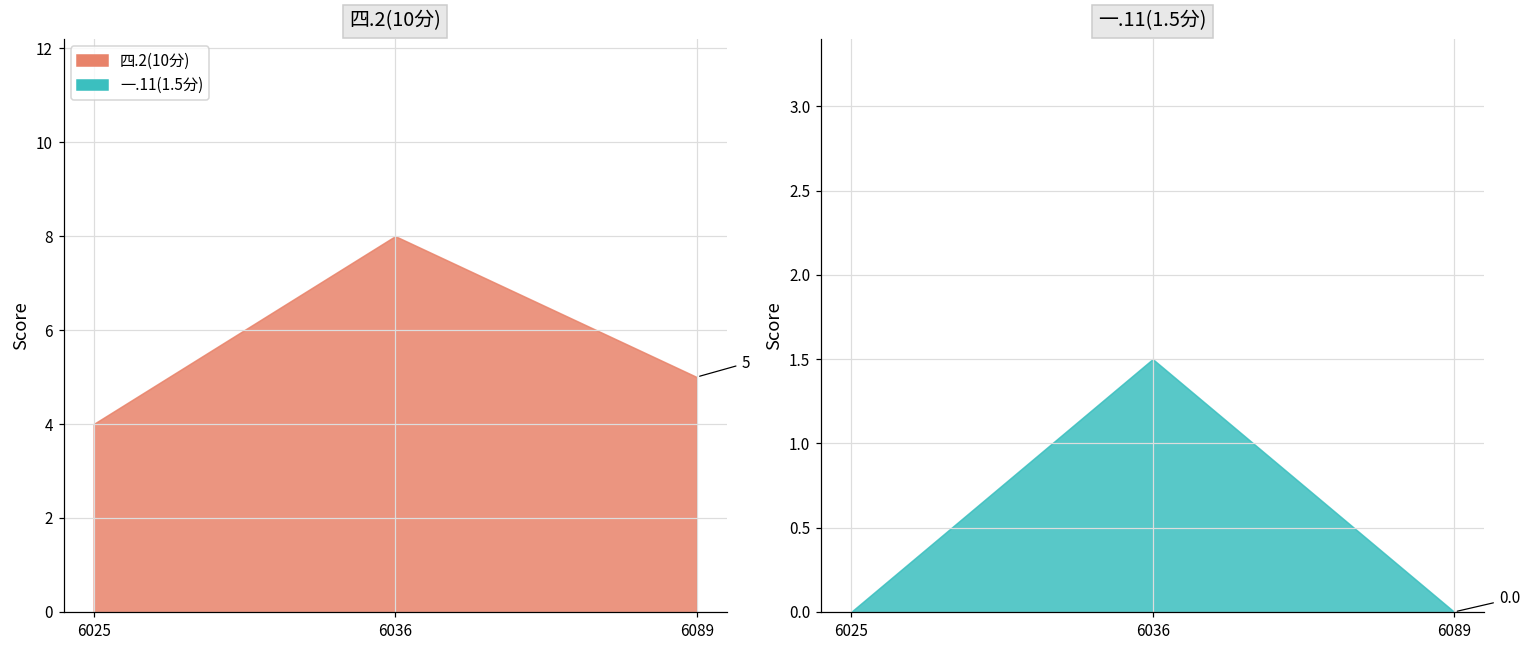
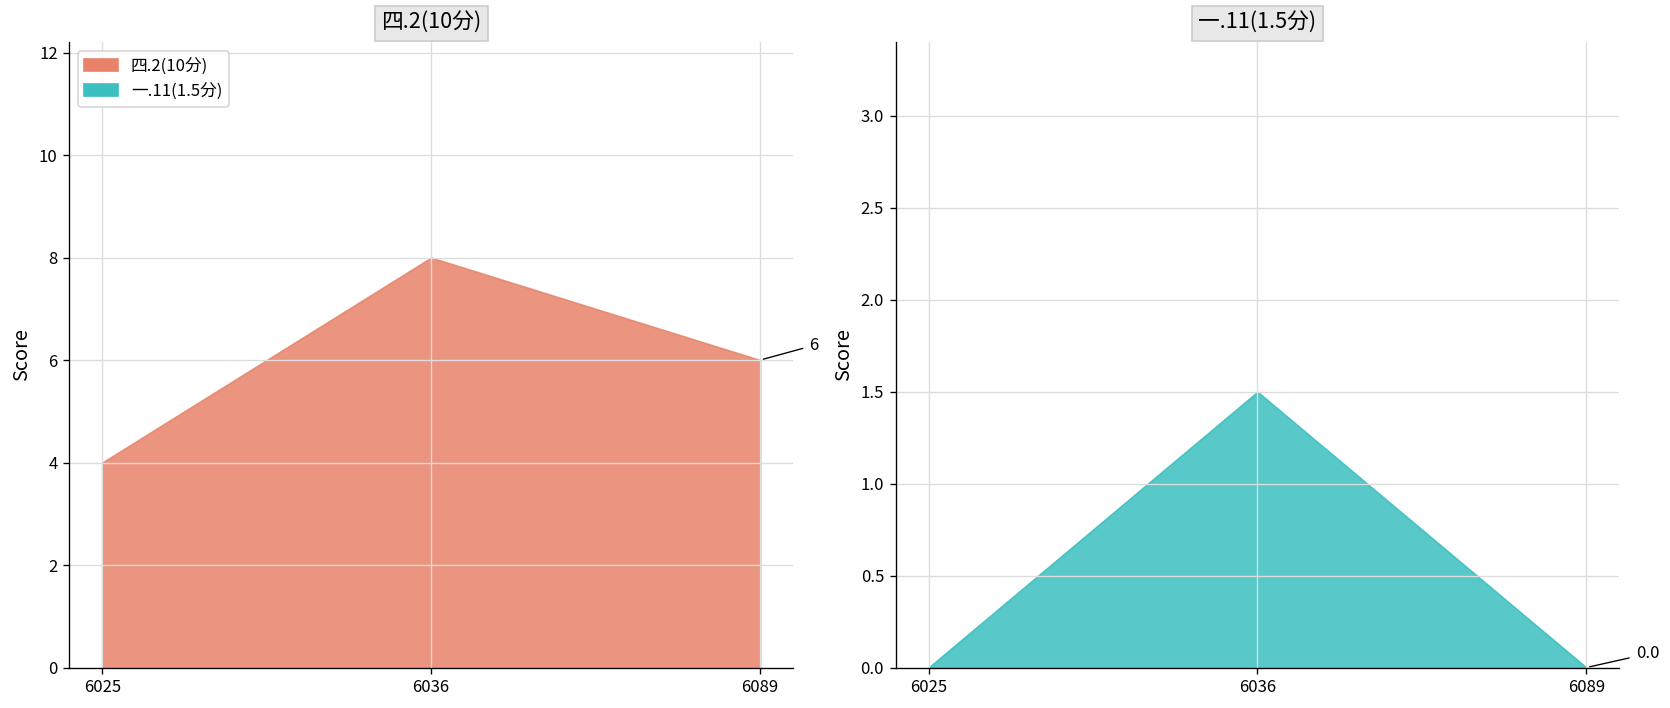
四.2(10分), 6089: 5 -> 6
